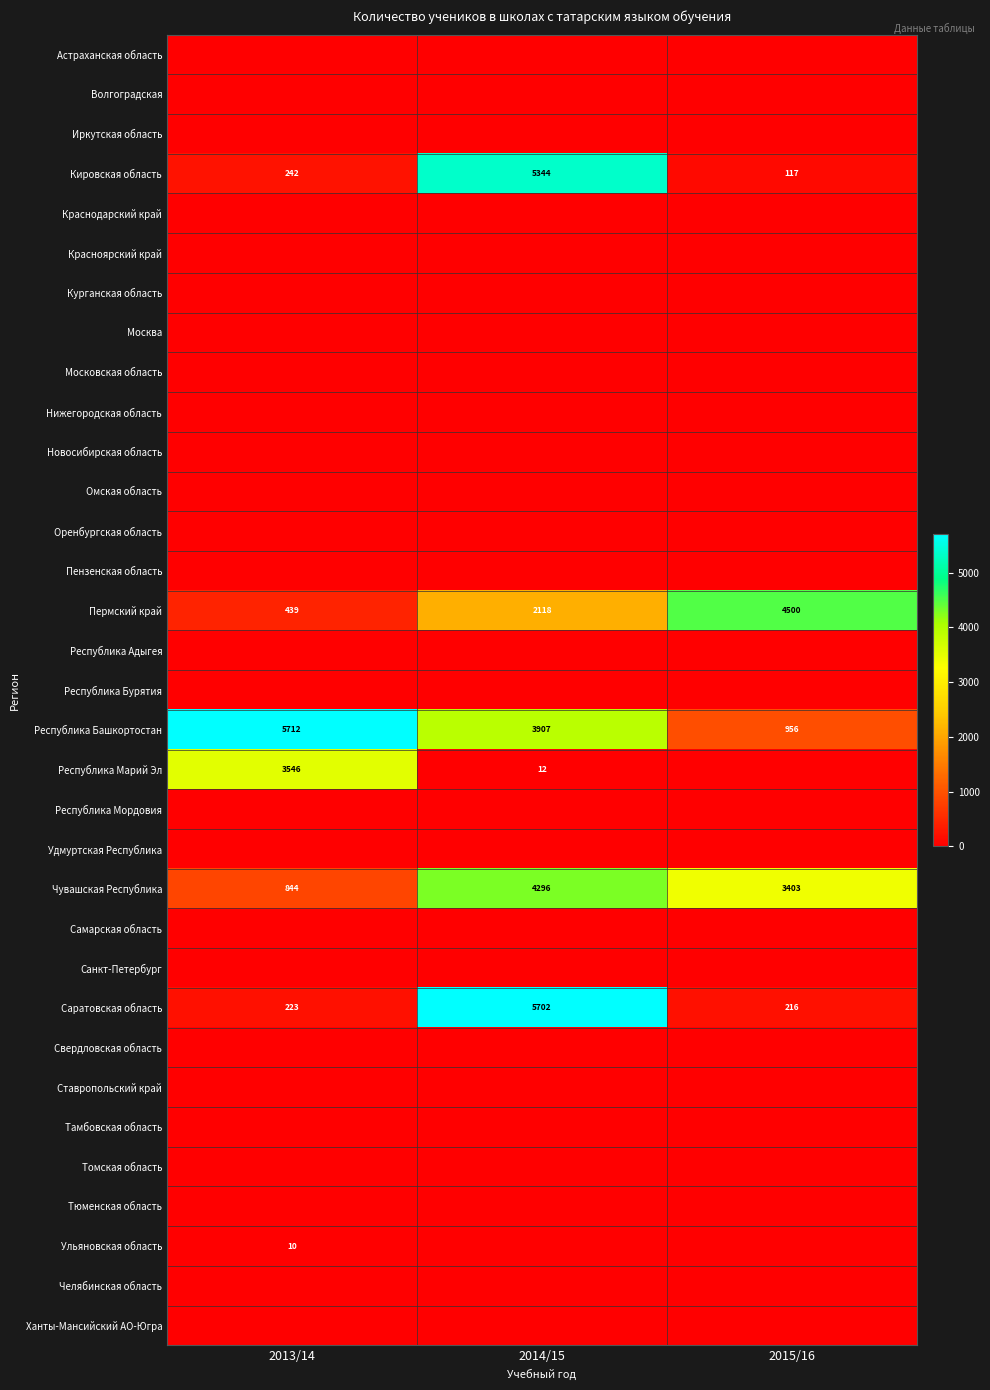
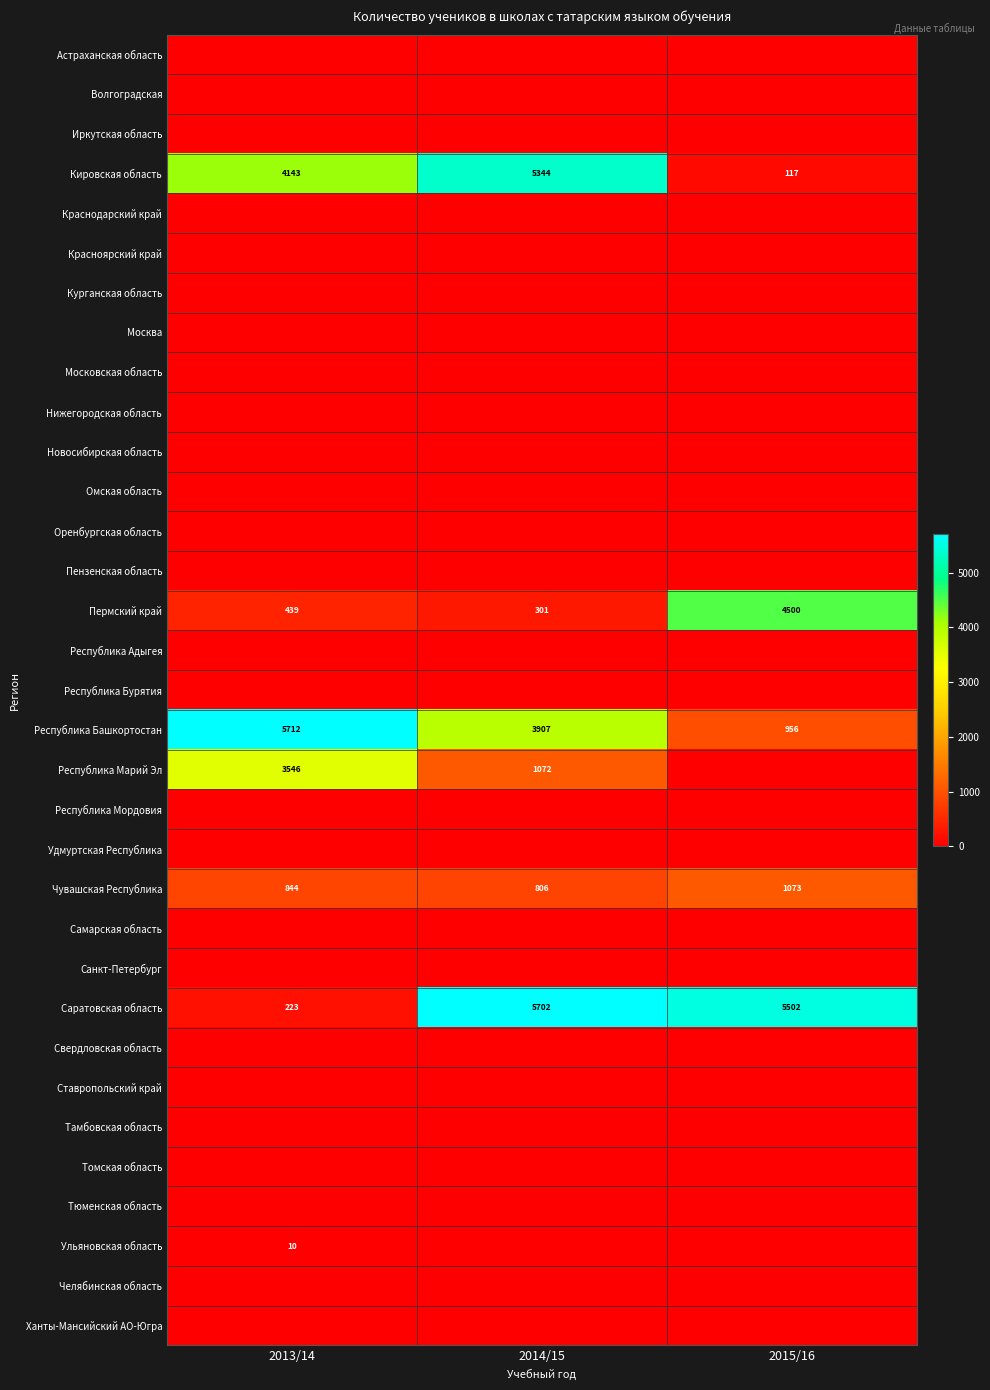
Кировская область, 2013/14: 242 -> 4143
Пермский край, 2014/15: 2118 -> 301
Республика Марий Эл, 2014/15: 12 -> 1072
Чувашская Республика, 2014/15: 4296 -> 806
Чувашская Республика, 2015/16: 3403 -> 1073
Саратовская область, 2015/16: 216 -> 5502
